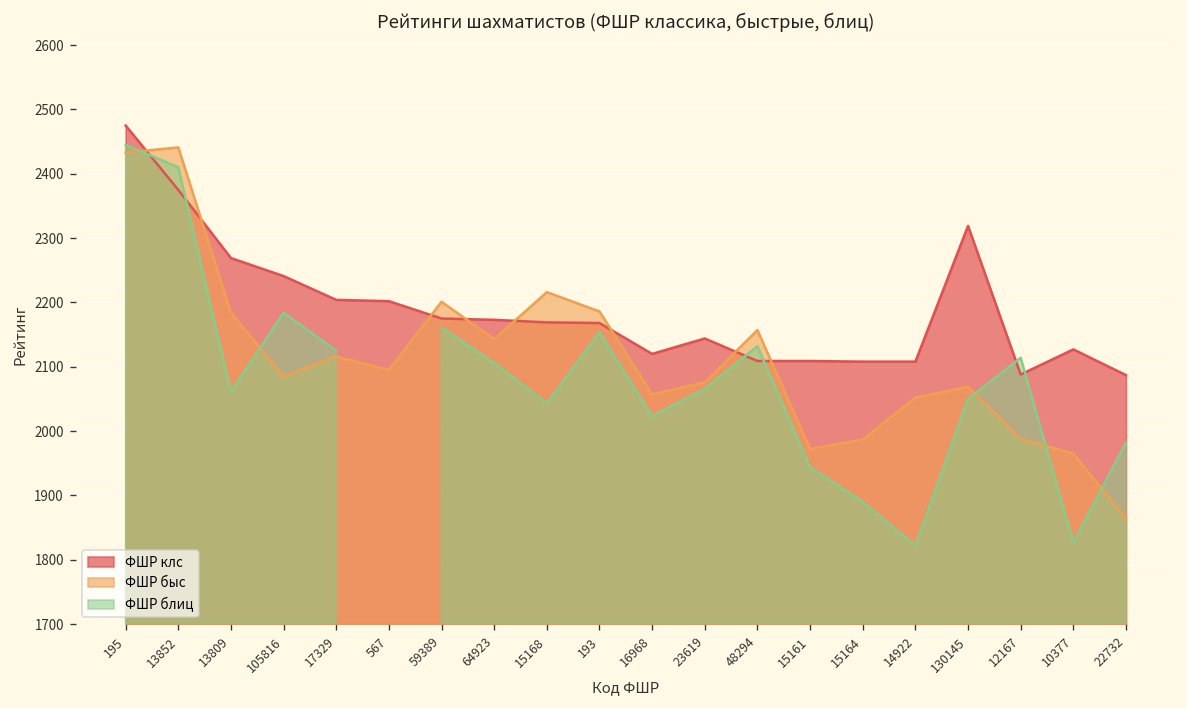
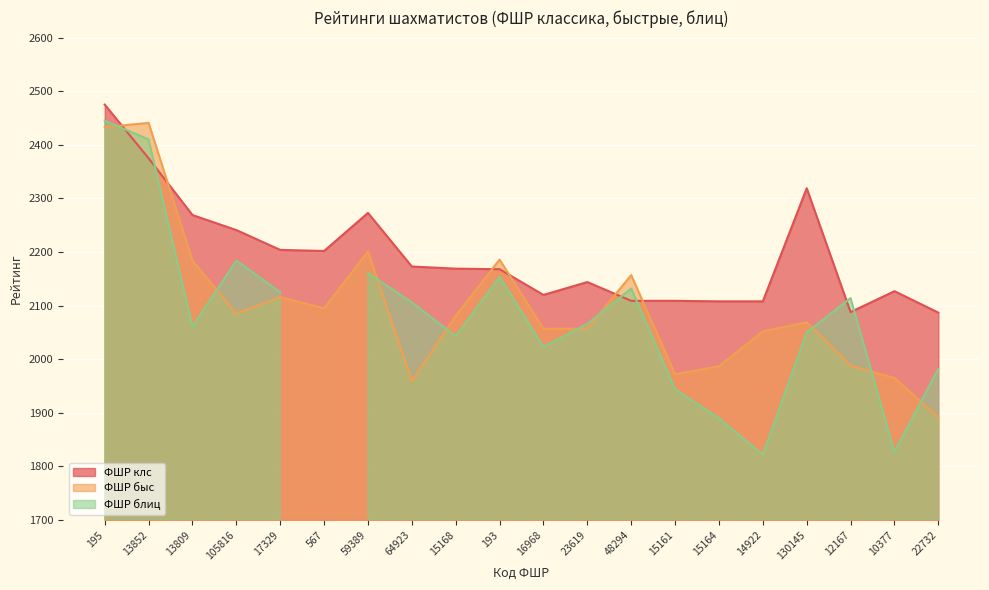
ФШР клс, 59389: 2180 -> 2270
ФШР быс, 64923: 2140 -> 1960
ФШР быс, 15168: 2220 -> 2080
ФШР быс, 23619: 2080 -> 2060
ФШР быс, 22732: 1860 -> 1890
